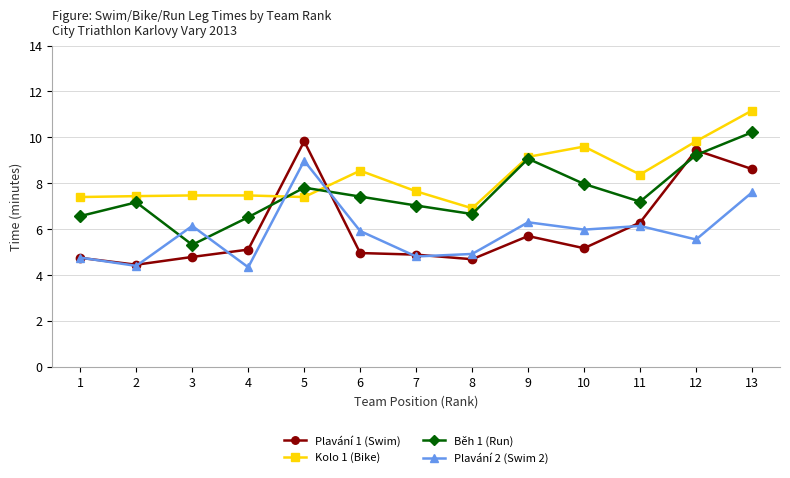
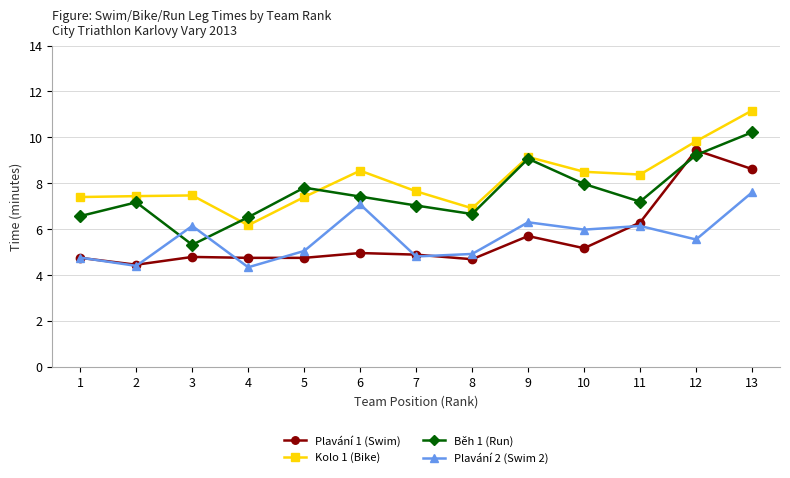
Plavání 1 (Swim), 4: 5.1 -> 4.8
Kolo 1 (Bike), 4: 7.5 -> 6.2
Plavání 1 (Swim), 5: 9.8 -> 4.8
Plavání 2 (Swim 2), 5: 9.0 -> 5.1
Plavání 2 (Swim 2), 6: 5.9 -> 7.1
Kolo 1 (Bike), 10: 9.6 -> 8.5
